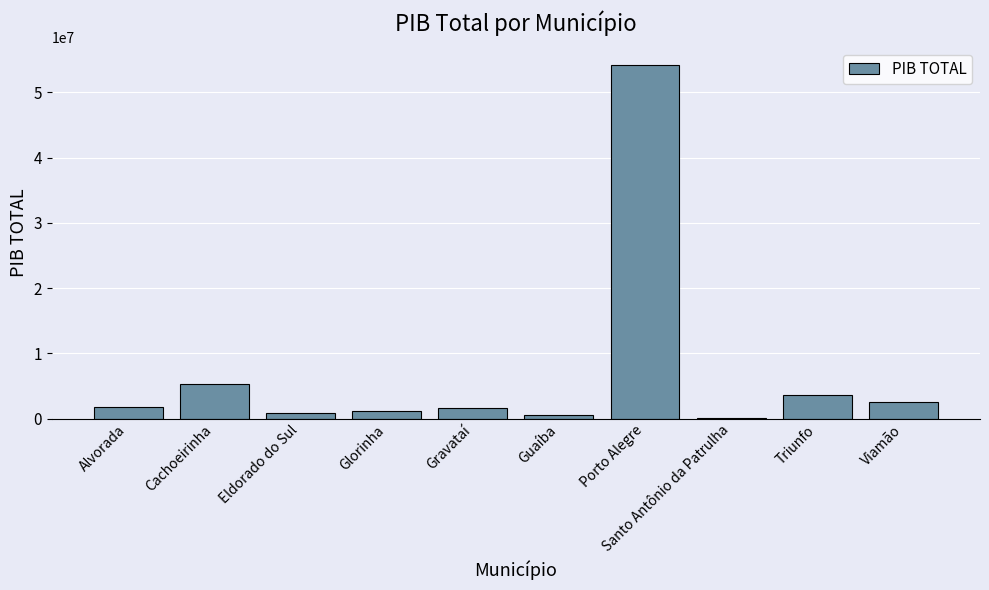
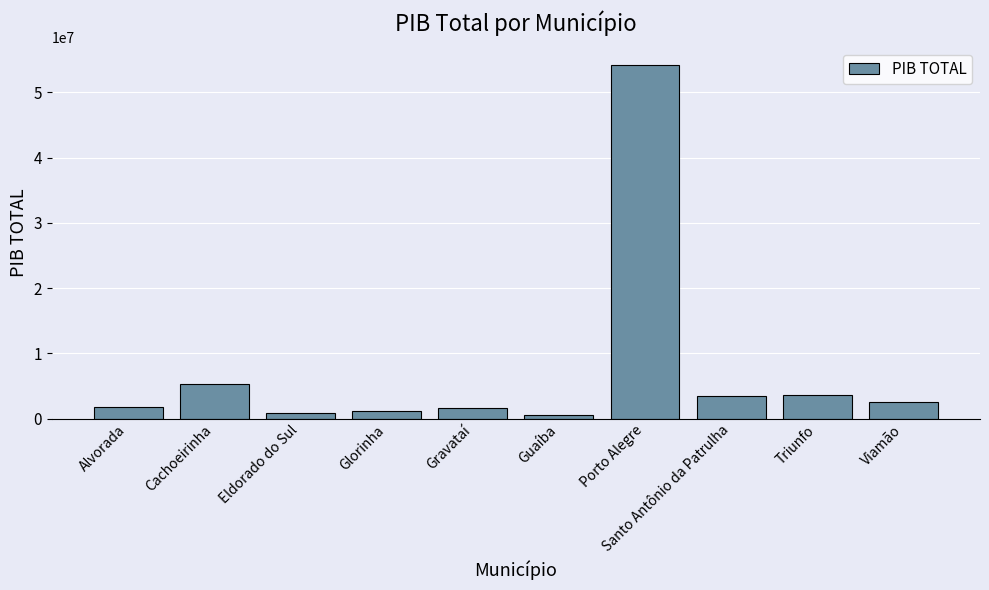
Santo Antônio da Patrulha: 0 -> 3000000
